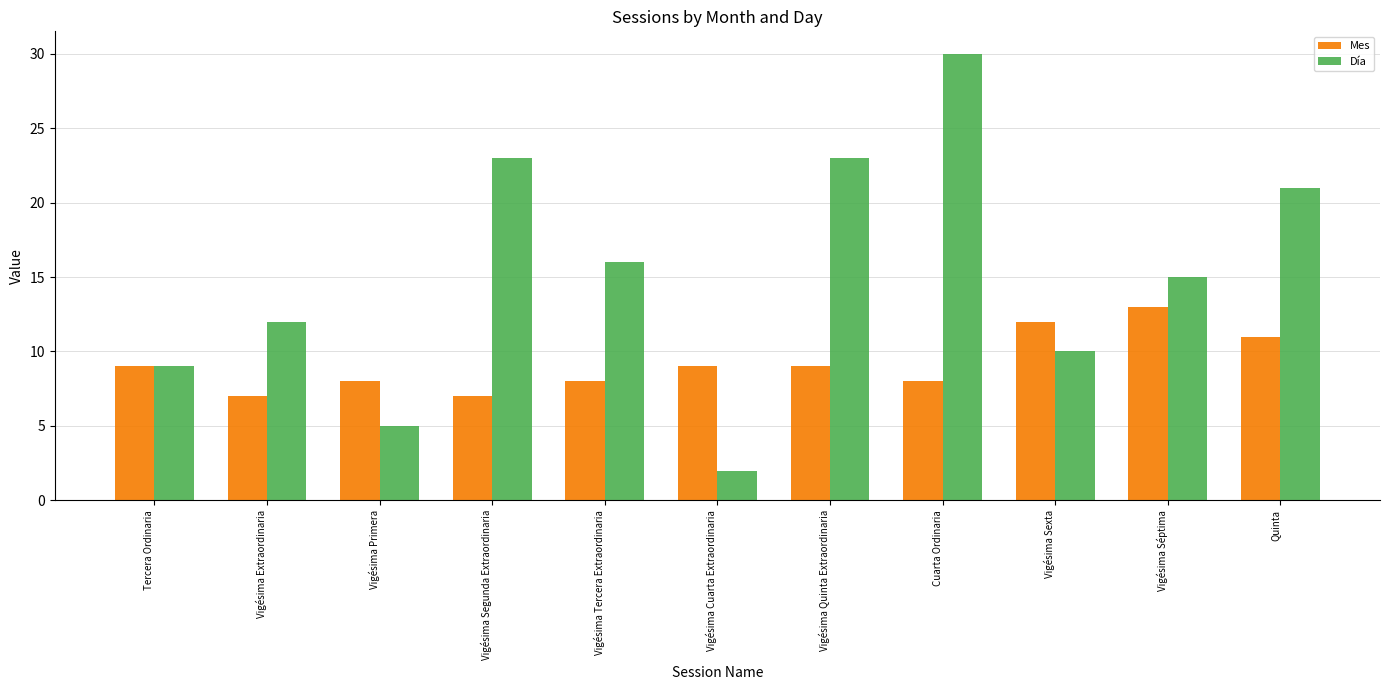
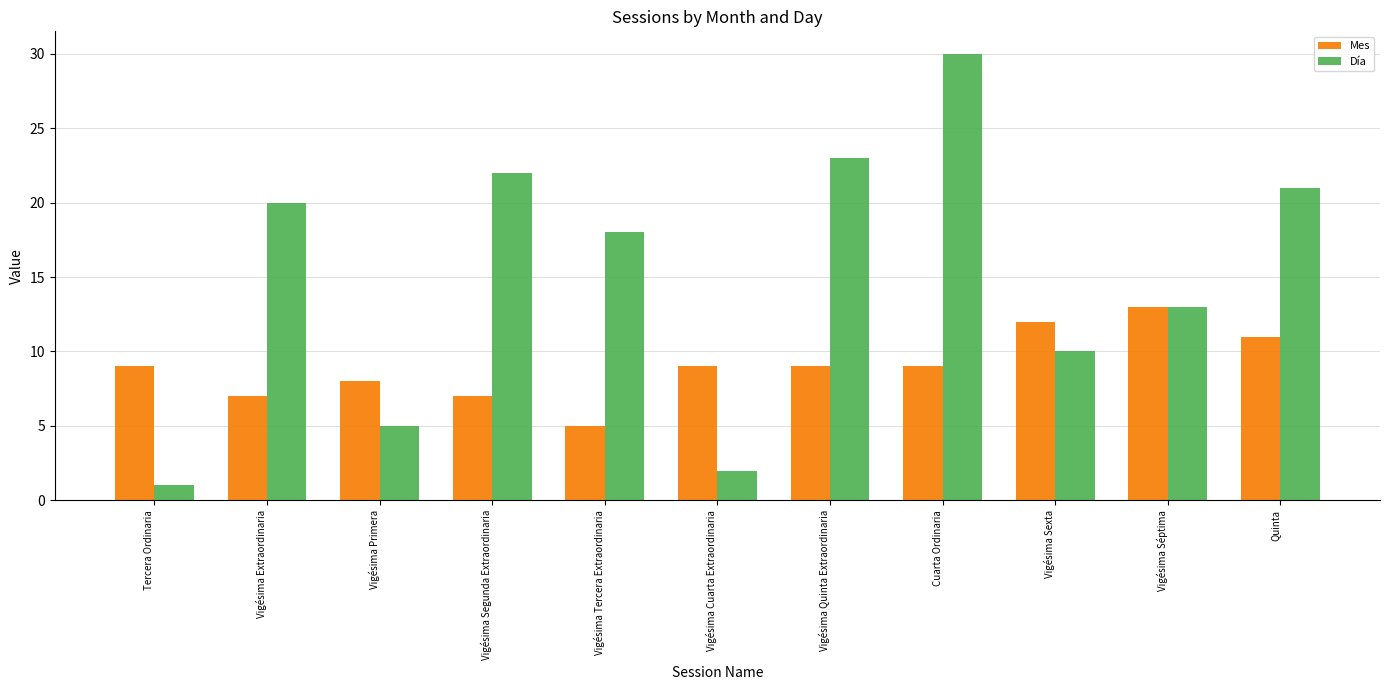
Día, Tercera Ordinaria: 9 -> 1
Día, Vigésima Extraordinaria: 12 -> 20
Día, Vigésima Segunda Extraordinaria: 23 -> 22
Mes, Vigésima Tercera Extraordinaria: 8 -> 5
Día, Vigésima Tercera Extraordinaria: 16 -> 18
Mes, Cuarta Ordinaria: 8 -> 9
Día, Vigésima Séptima: 15 -> 13
